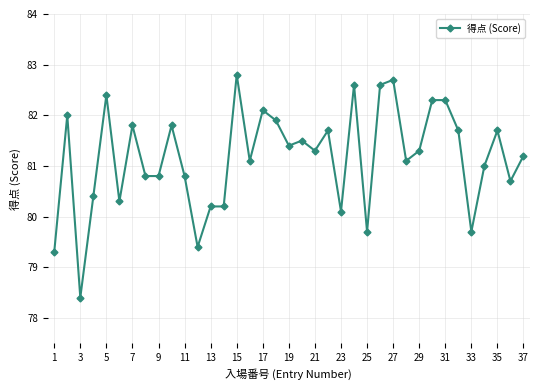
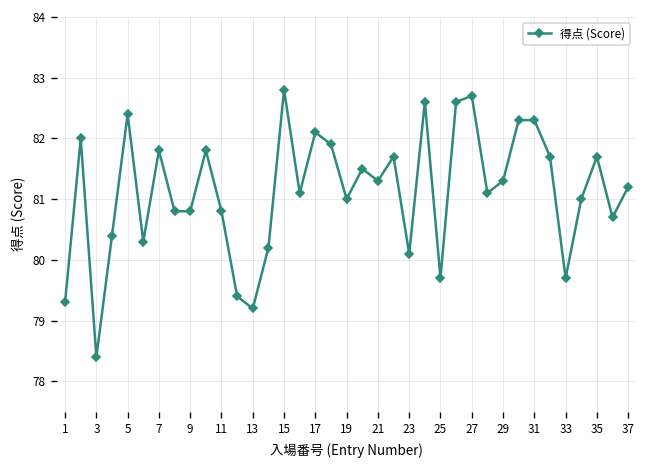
13: 80.2 -> 79.2
19: 81.4 -> 81.0
